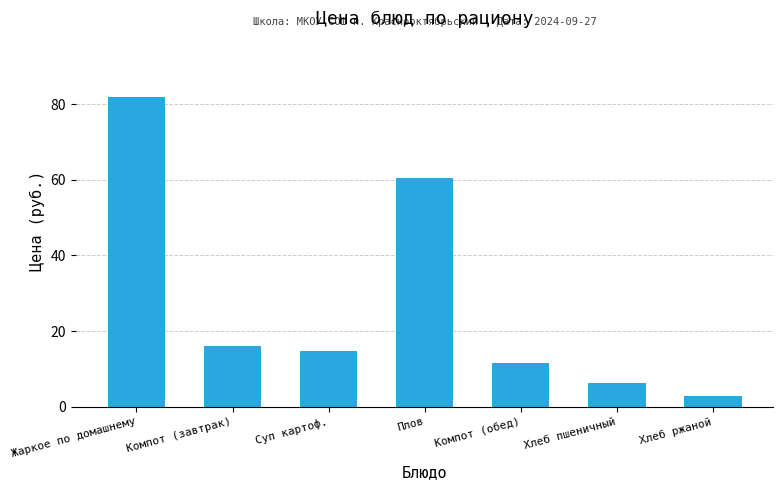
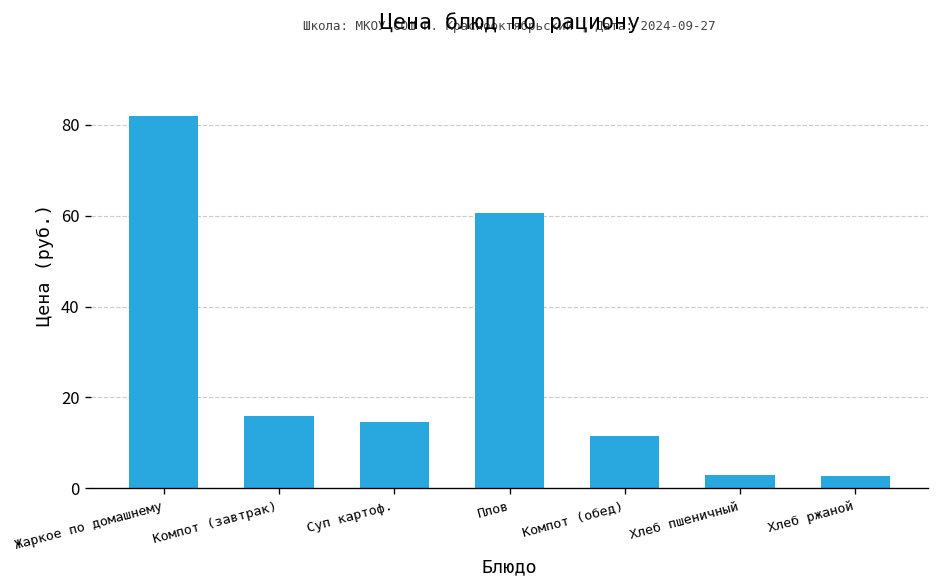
Хлеб пшеничный: 6 -> 3
